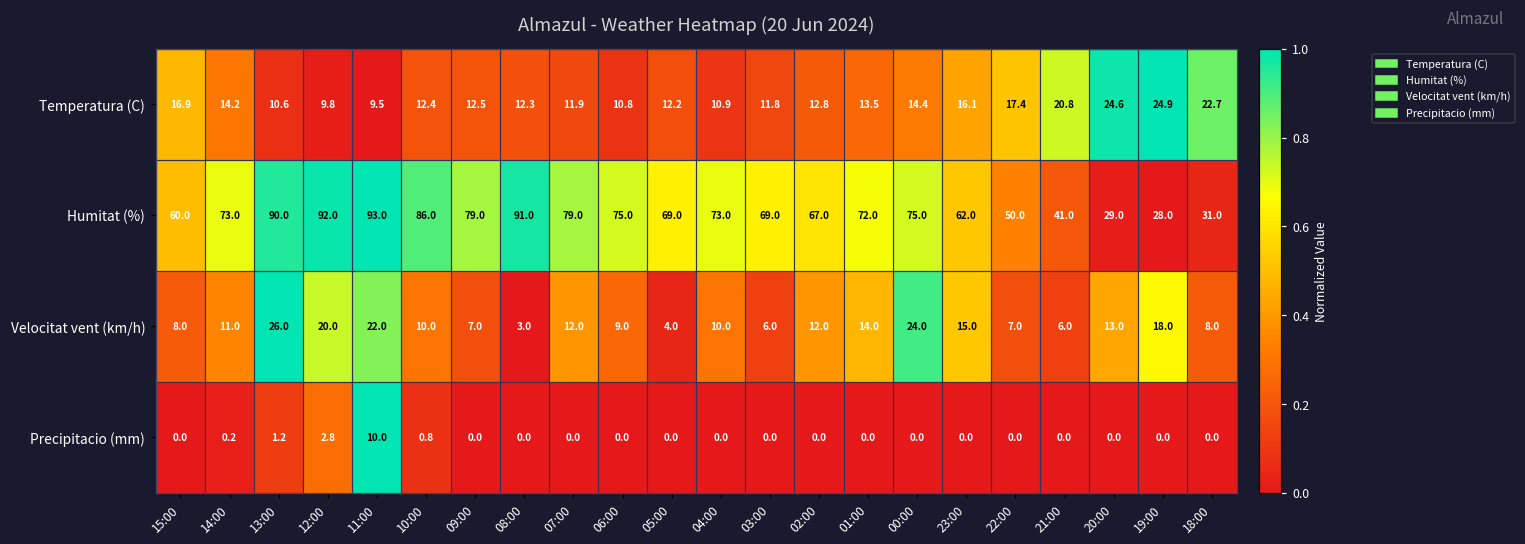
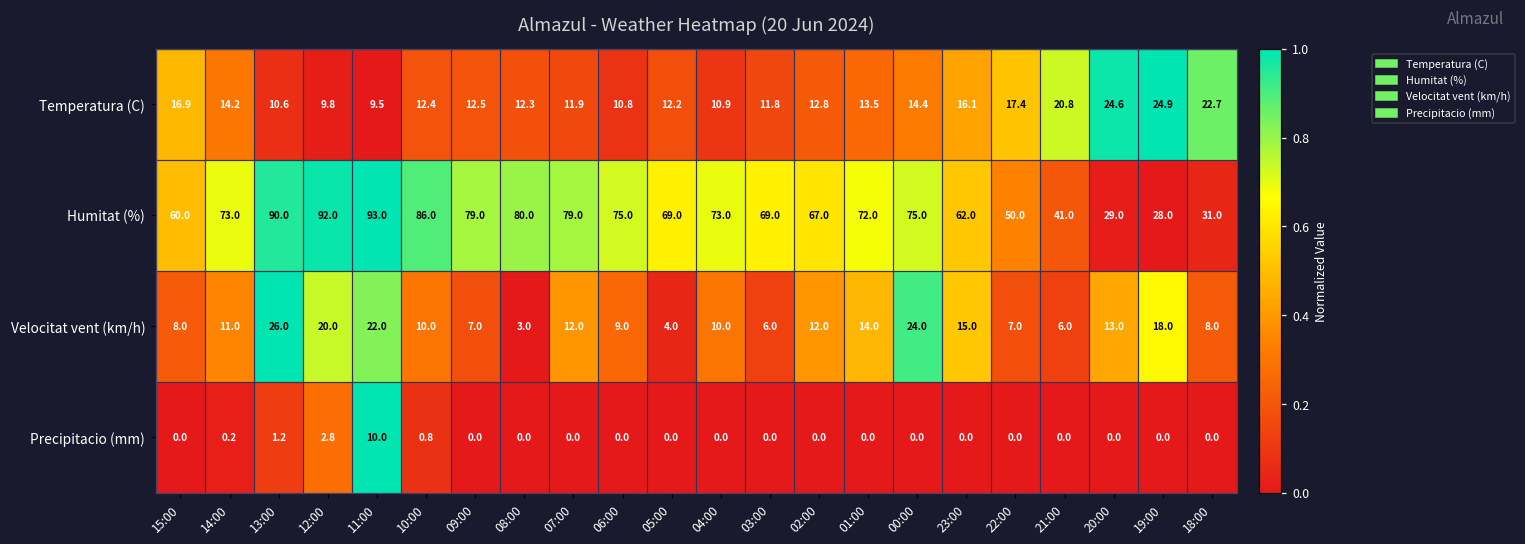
Humitat (%), 08:00: 91.0 -> 80.0
